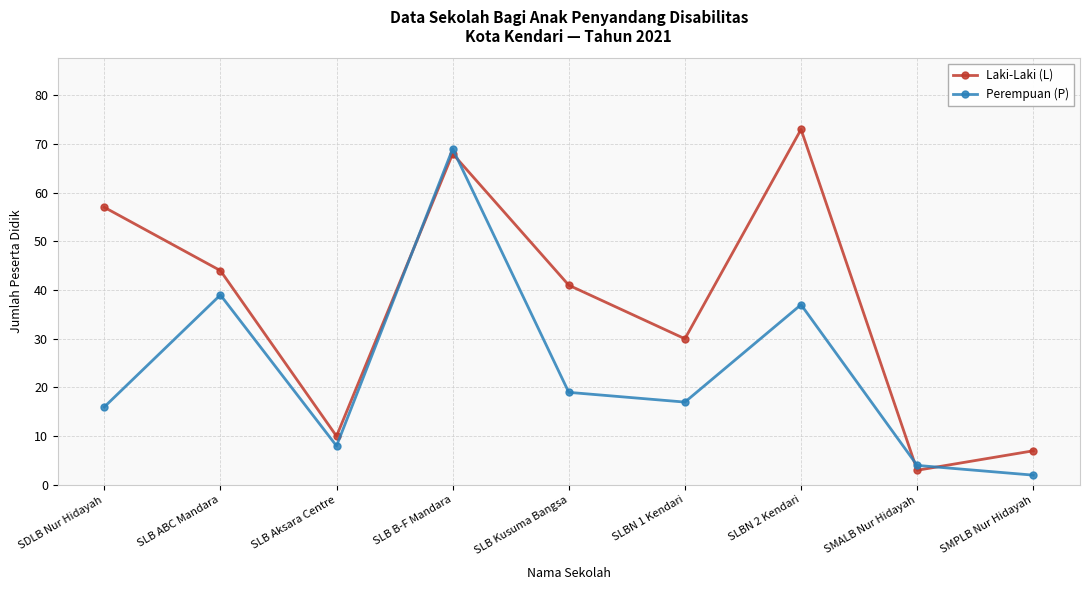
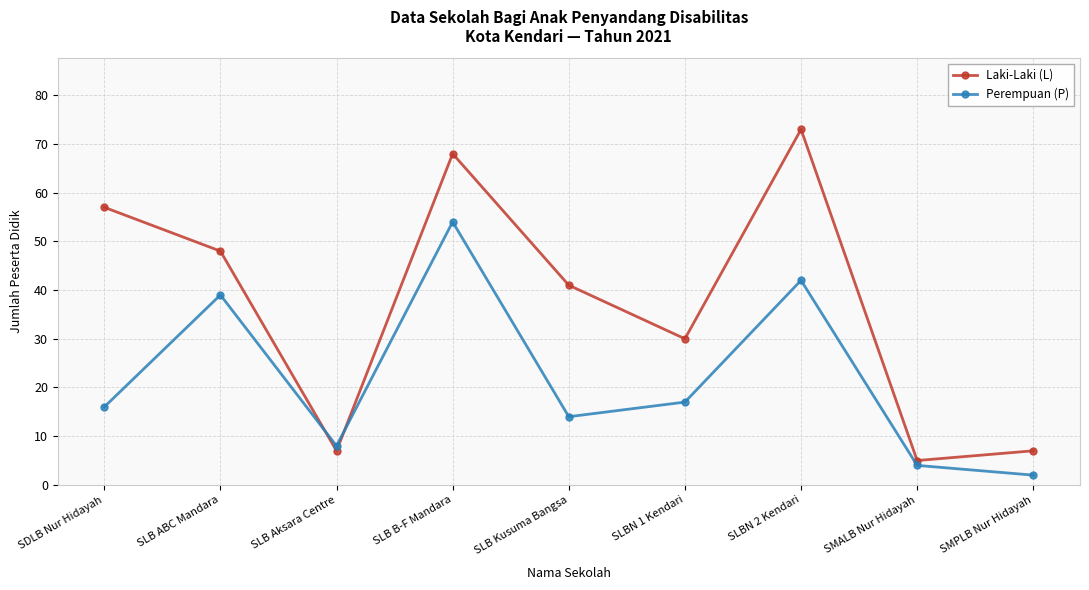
Laki-Laki (L), SLB ABC Mandara: 44 -> 48
Laki-Laki (L), SLB Aksara Centre: 10 -> 7
Perempuan (P), SLB B-F Mandara: 69 -> 54
Perempuan (P), SLB Kusuma Bangsa: 19 -> 14
Perempuan (P), SLBN 2 Kendari: 37 -> 42
Laki-Laki (L), SMALB Nur Hidayah: 3 -> 5
